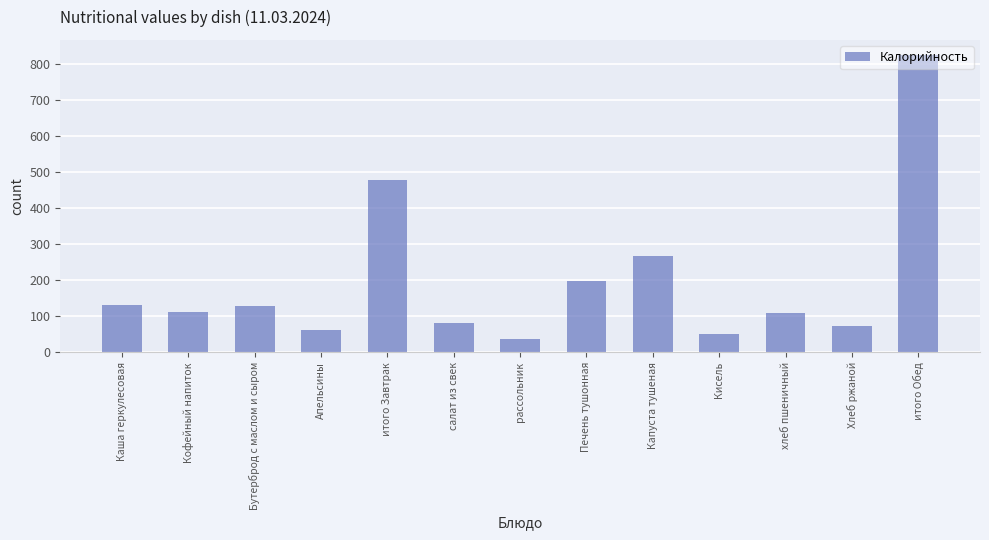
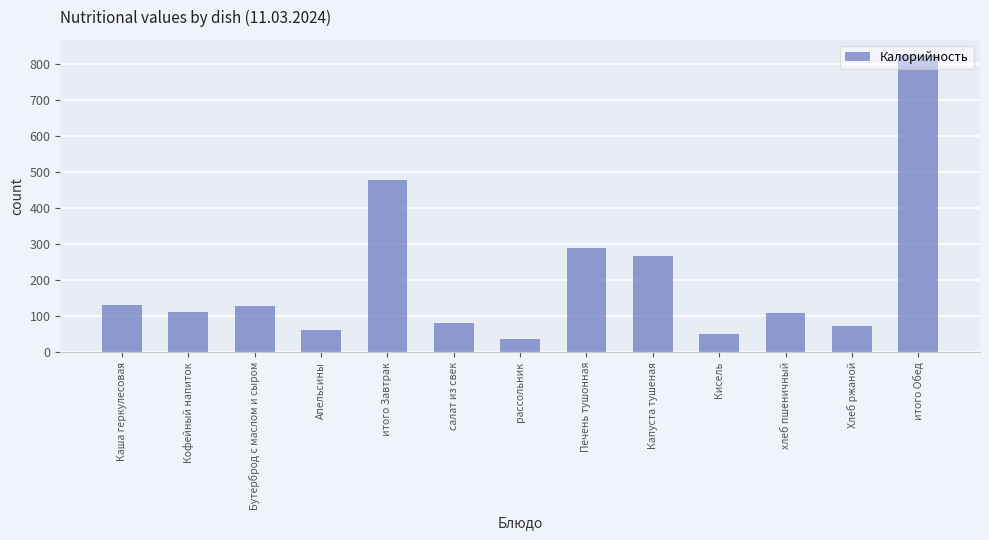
Печень тушонная: 200 -> 290
